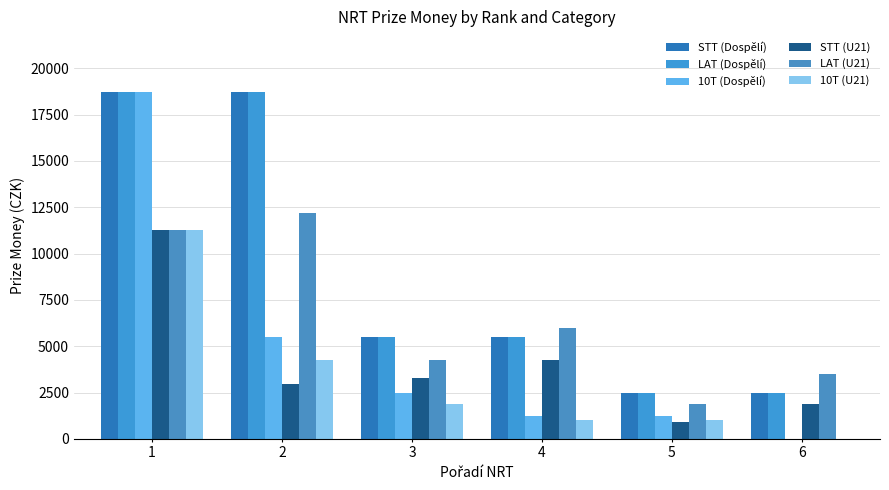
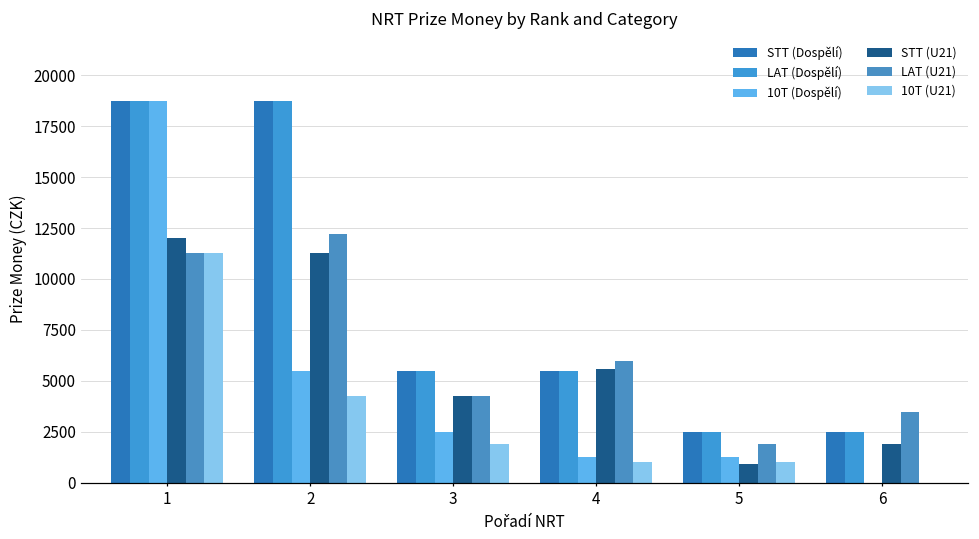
STT (U21), 1: 11300 -> 12000
STT (U21), 2: 3000 -> 11300
STT (U21), 3: 3300 -> 4300
STT (U21), 4: 4300 -> 5600
